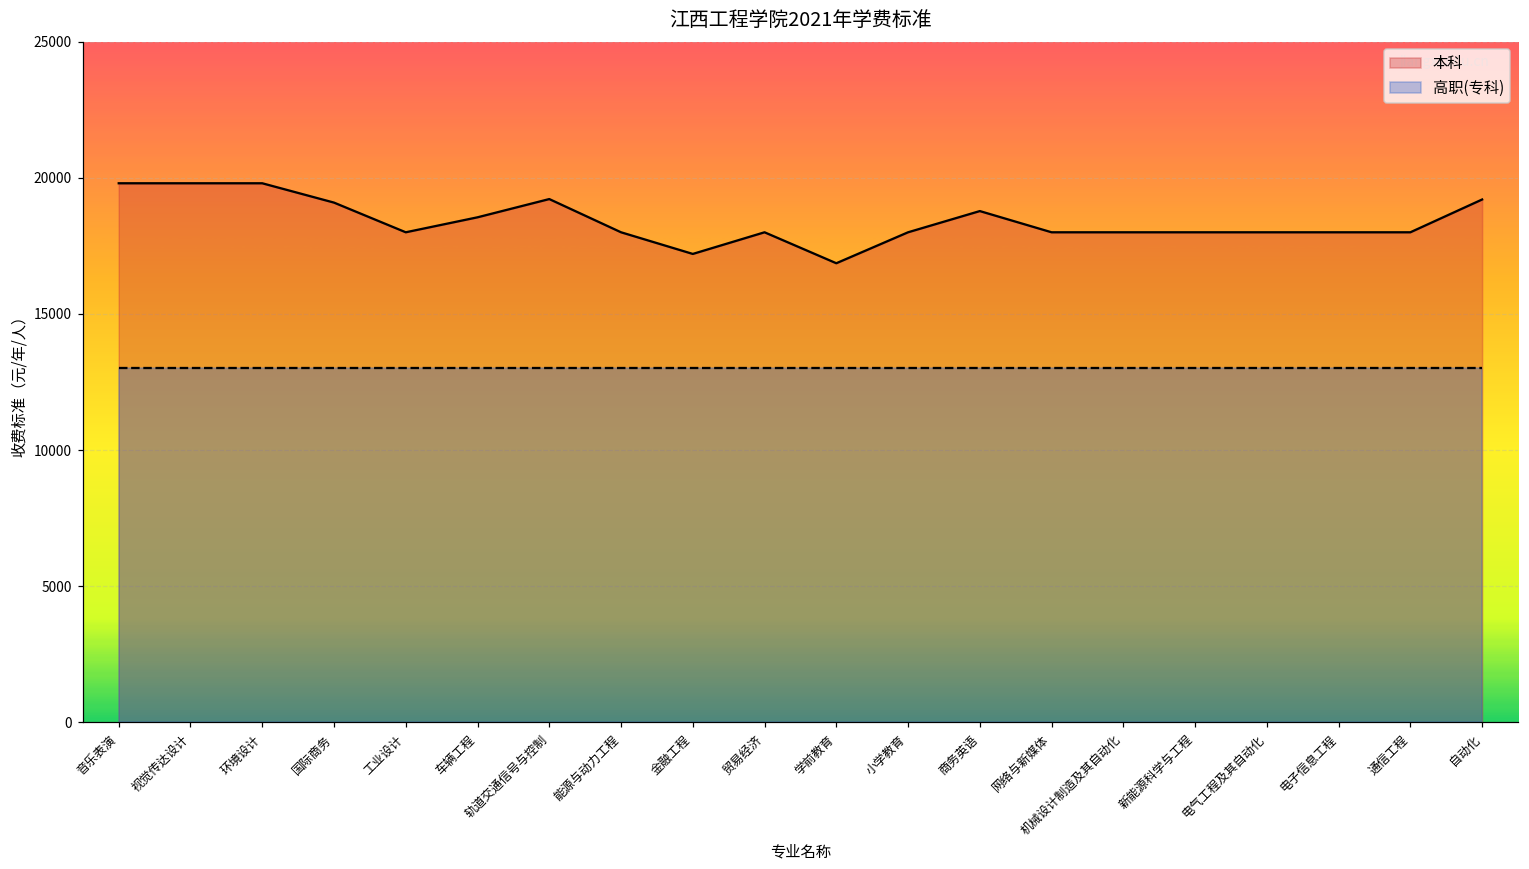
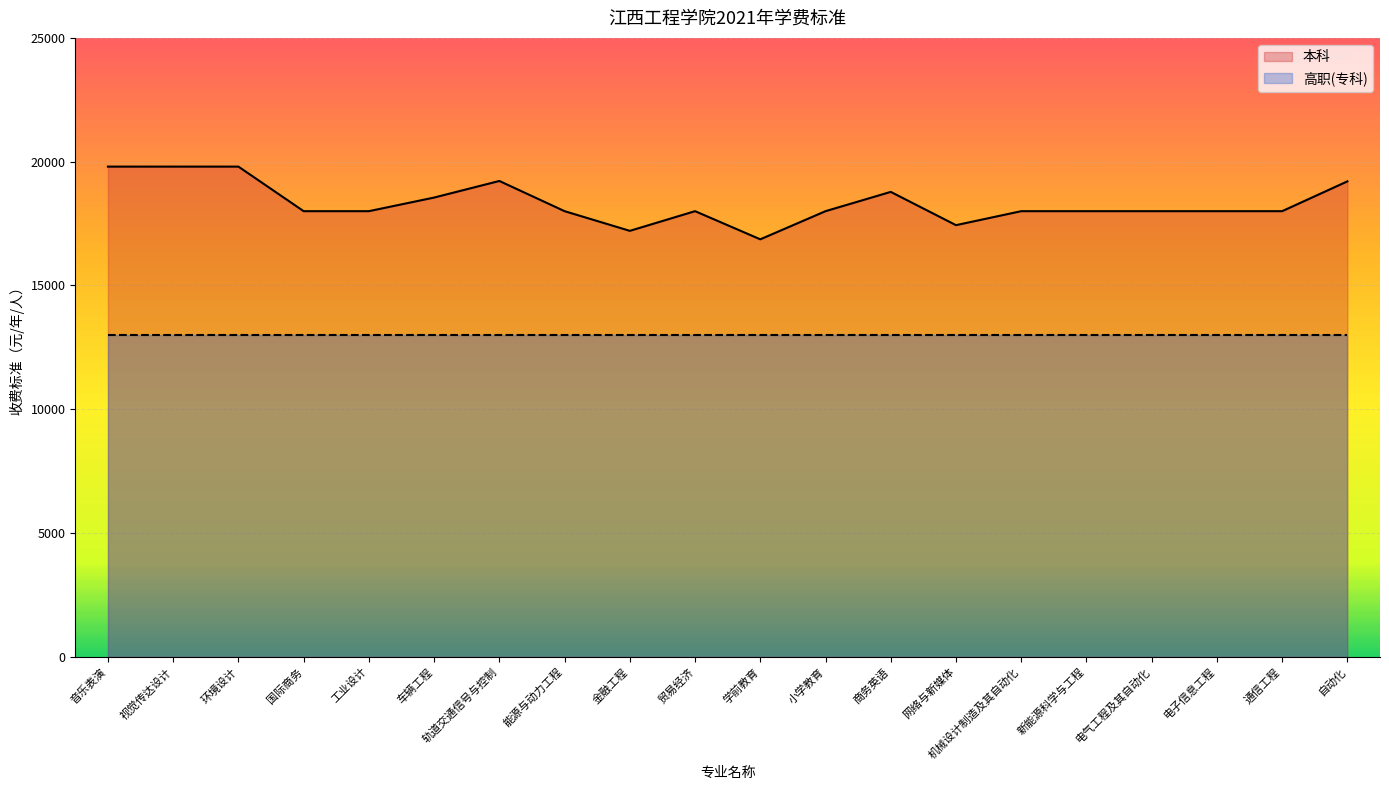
本科, 国际商务: 19100 -> 18000
本科, 网络与新媒体: 18000 -> 17400
